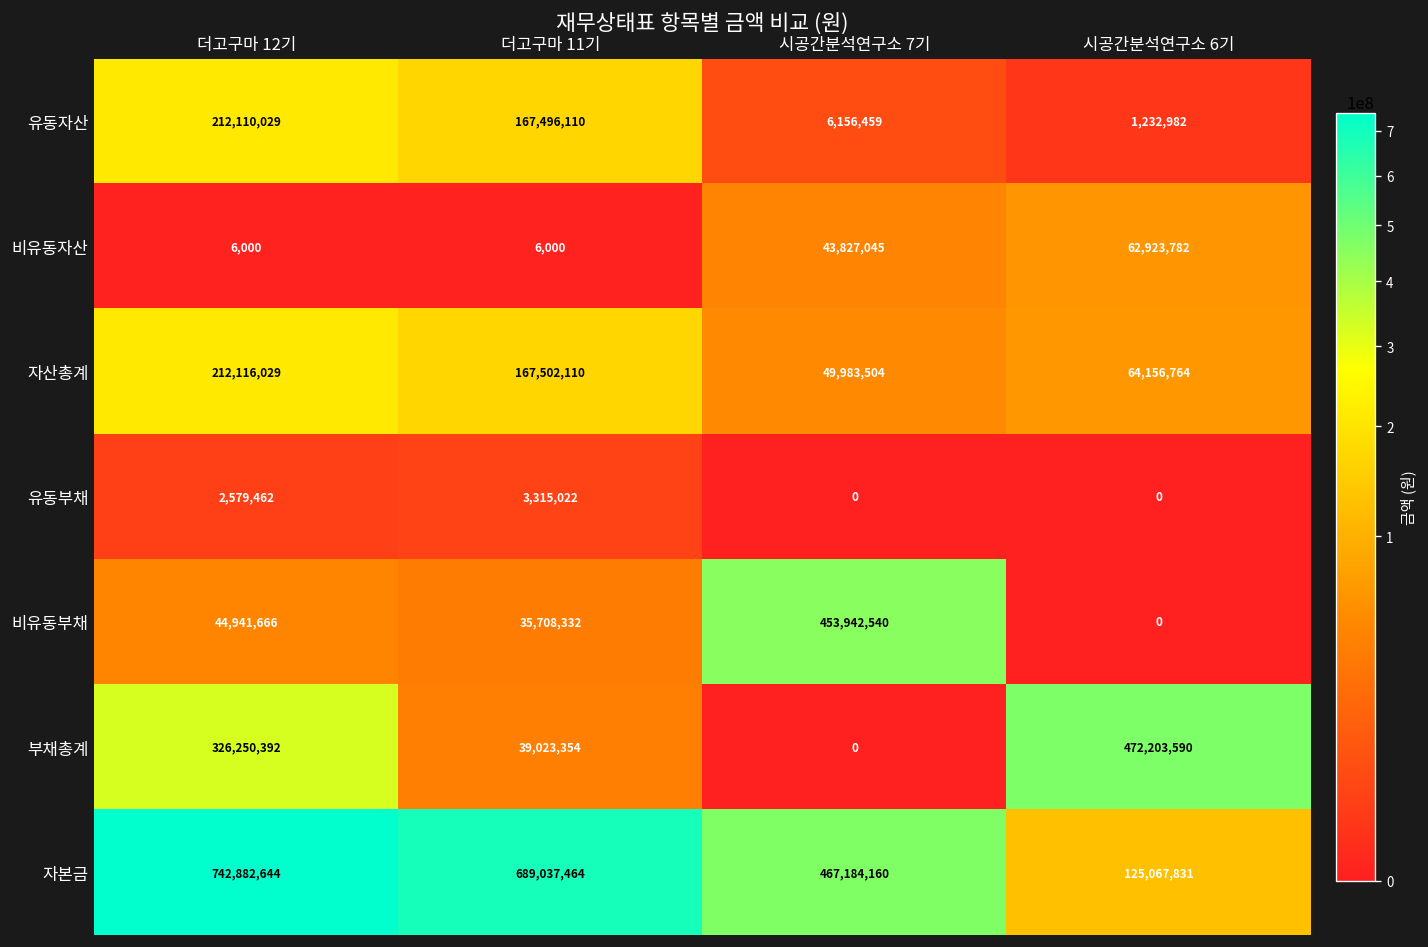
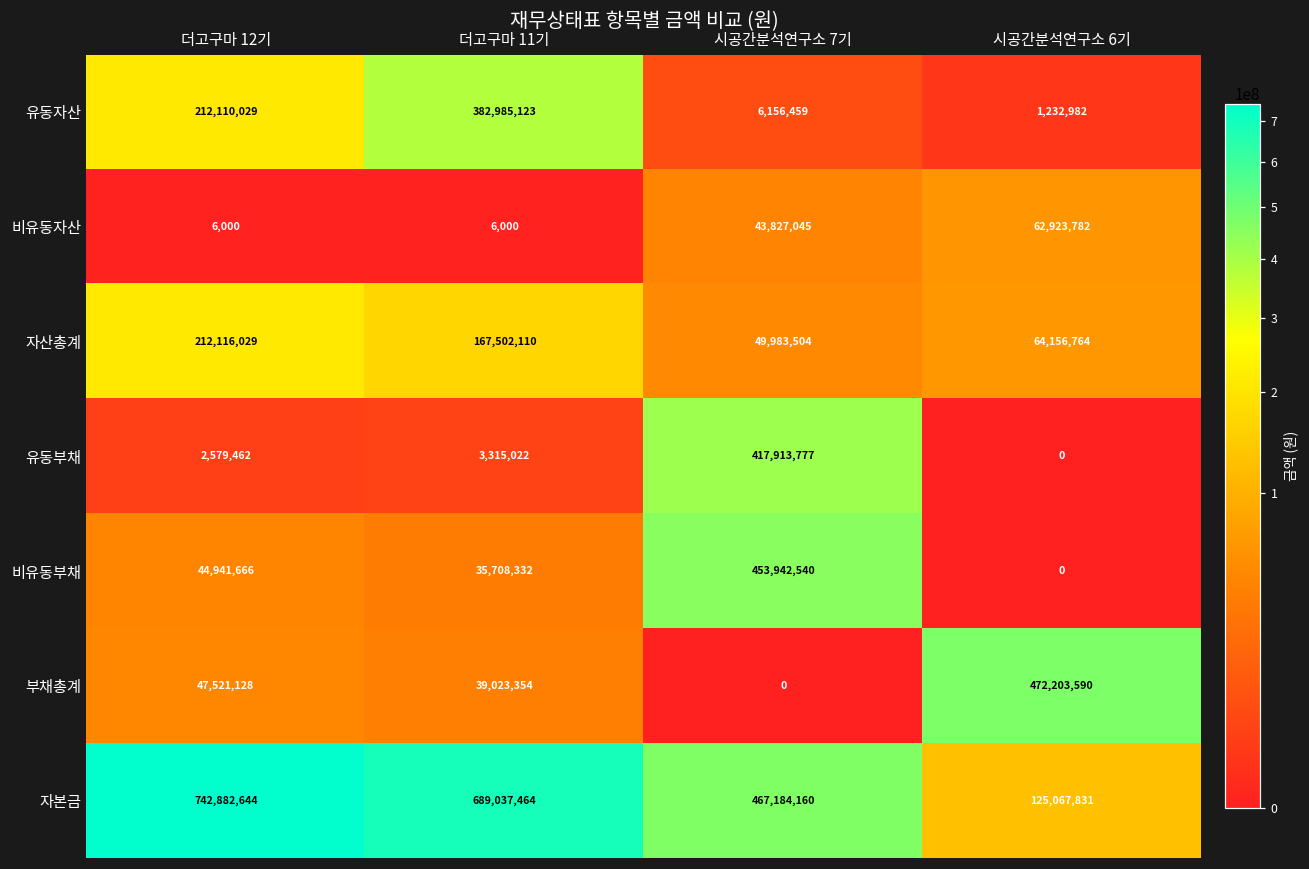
유동자산, 더고구마 11기: 167,496,110 -> 382,985,123
유동부채, 시공간분석연구소 7기: 0 -> 417,913,777
부채총계, 더고구마 12기: 326,250,392 -> 47,521,128
